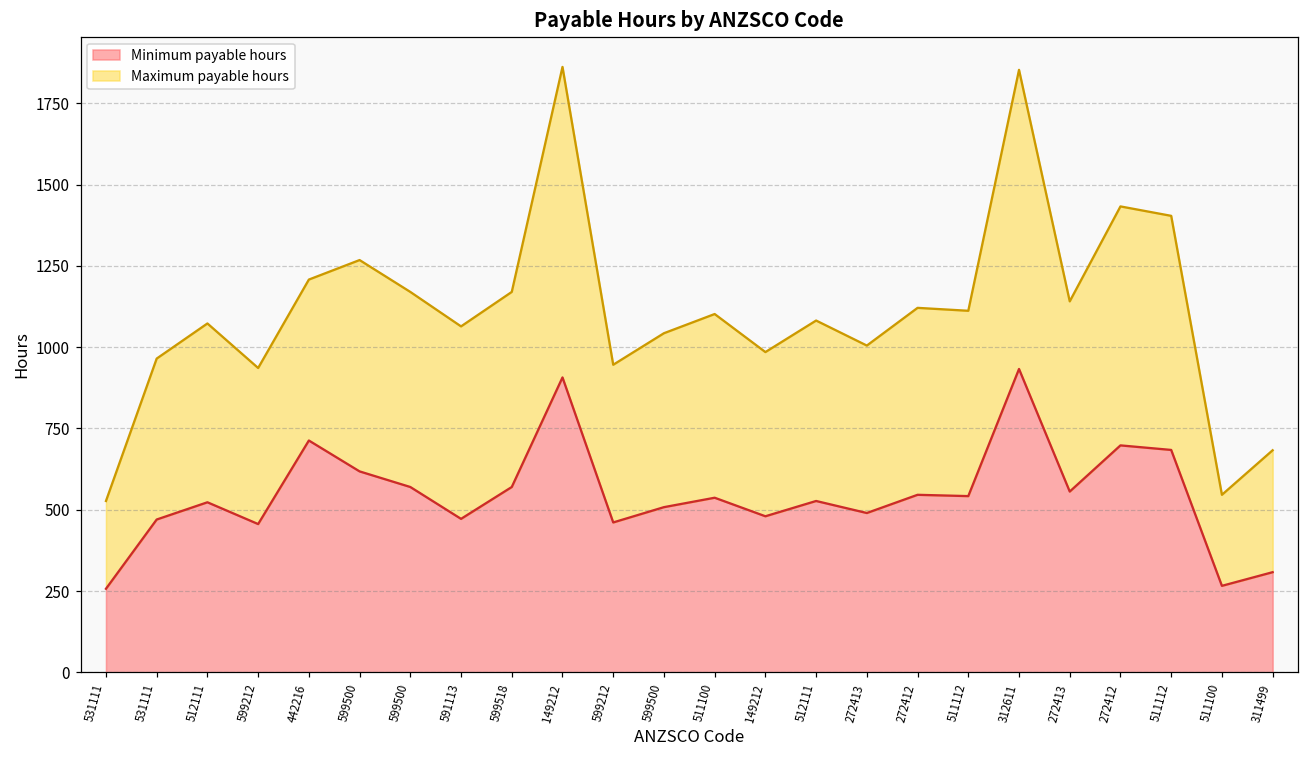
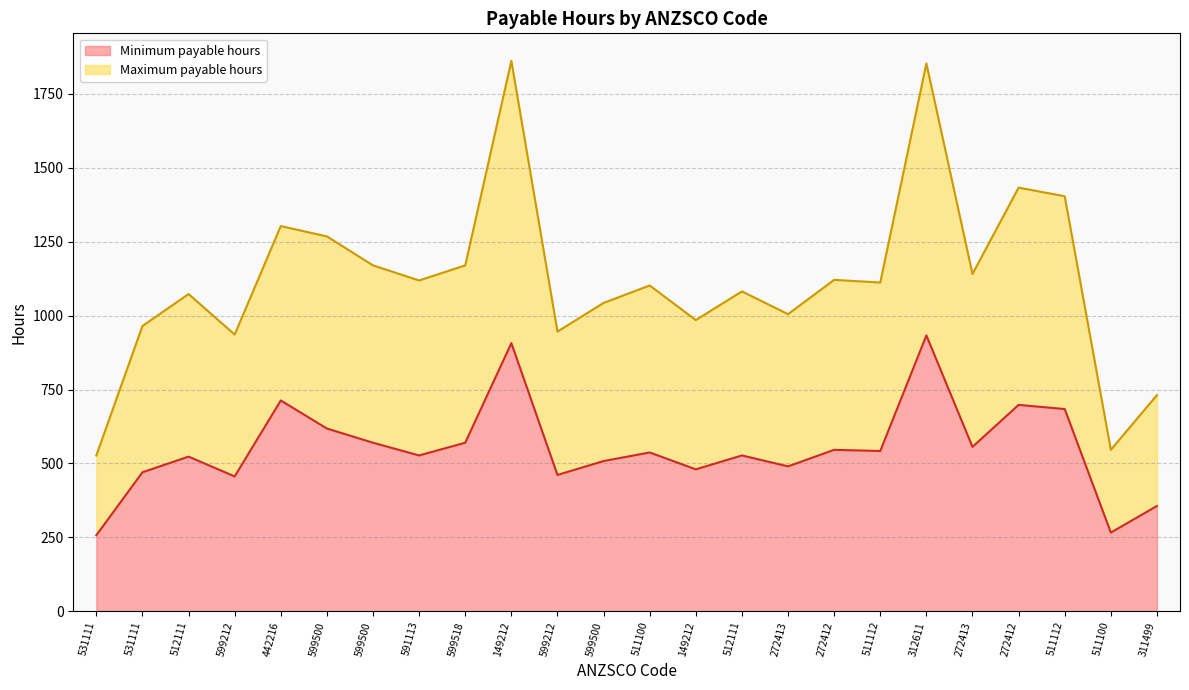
Maximum payable hours, 442216: 500 -> 590
Minimum payable hours, 591113: 470 -> 530
Minimum payable hours, 311499: 310 -> 360
